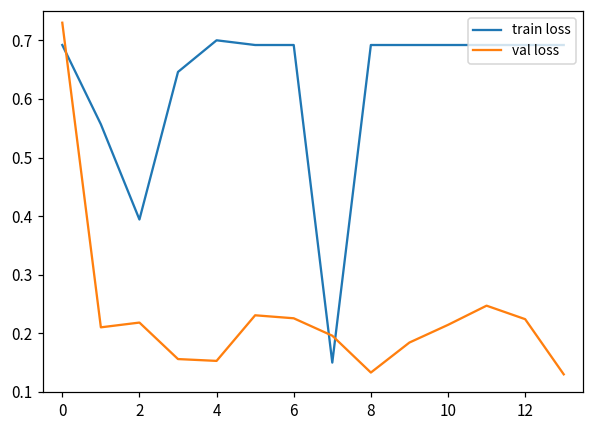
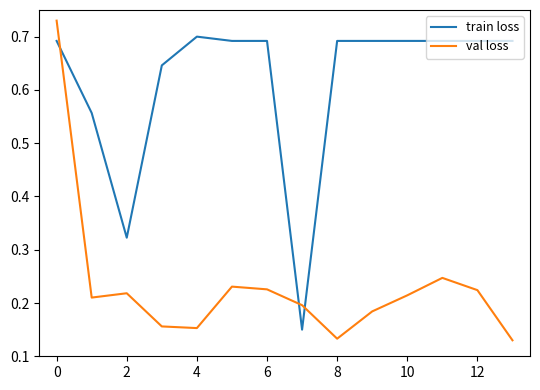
train loss, 2: 0.39 -> 0.32
